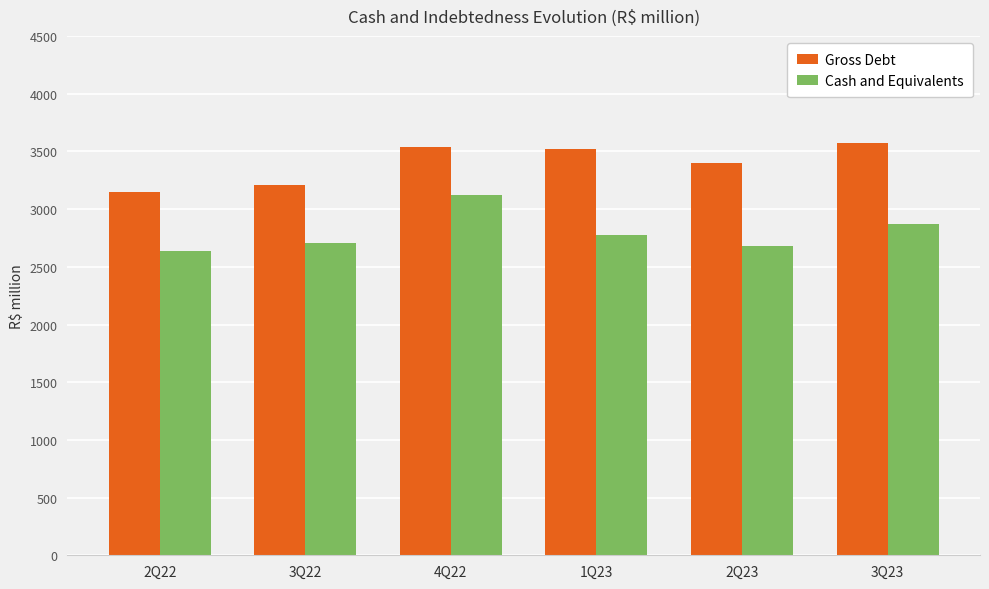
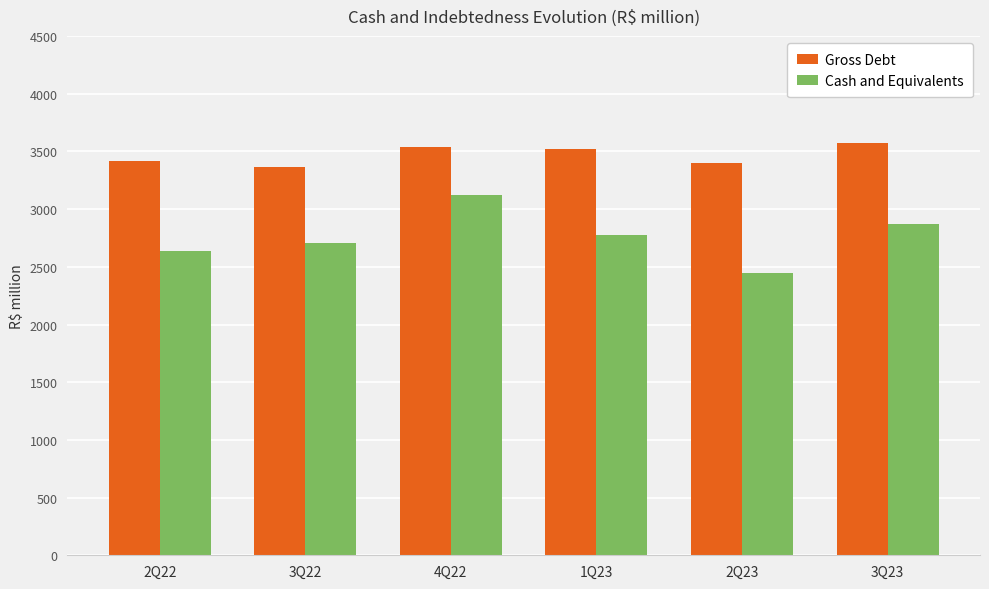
Gross Debt, 2Q22: 3140 -> 3420
Gross Debt, 3Q22: 3210 -> 3360
Cash and Equivalents, 2Q23: 2680 -> 2440
